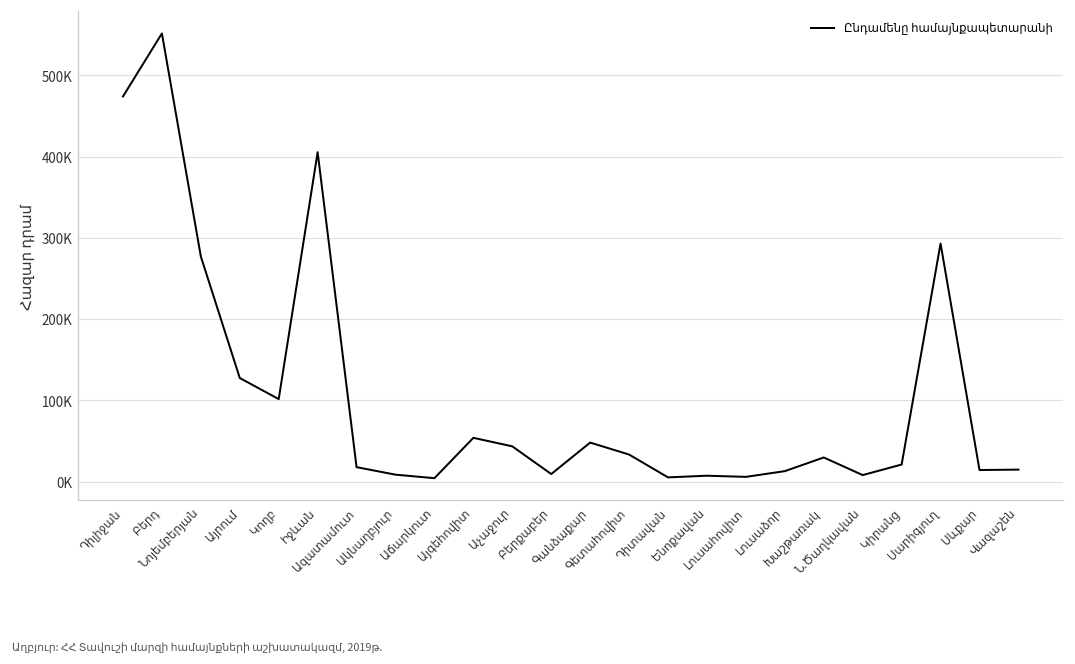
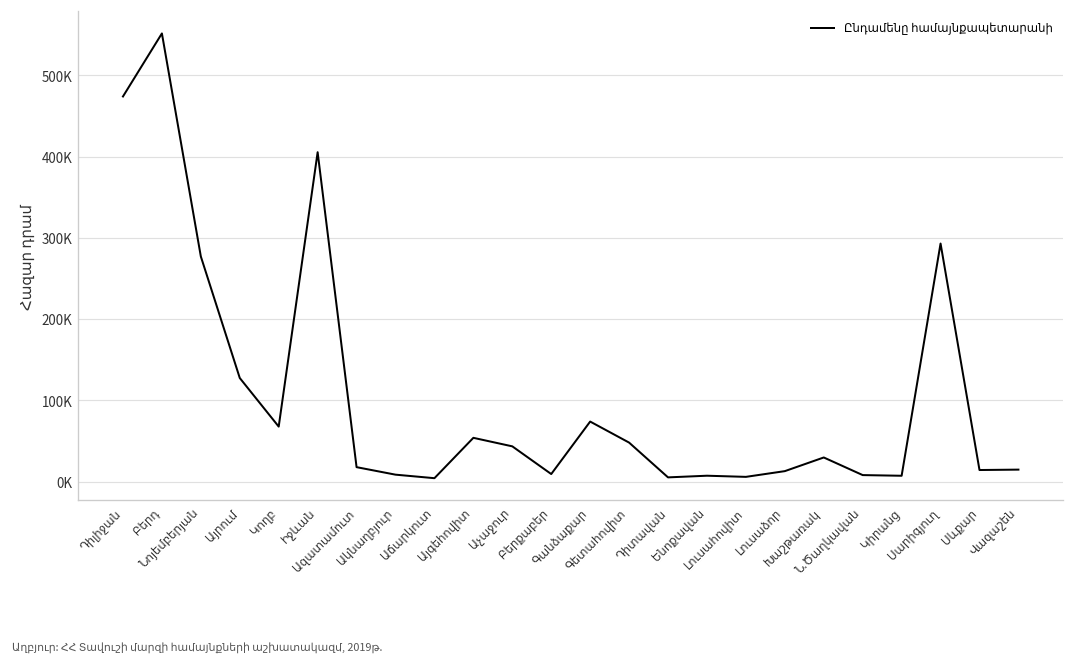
Կողբ: 100000 -> 70000
Գանձաքար: 50000 -> 70000
Գետահովիտ: 30000 -> 50000
Կիրանց: 20000 -> 10000
